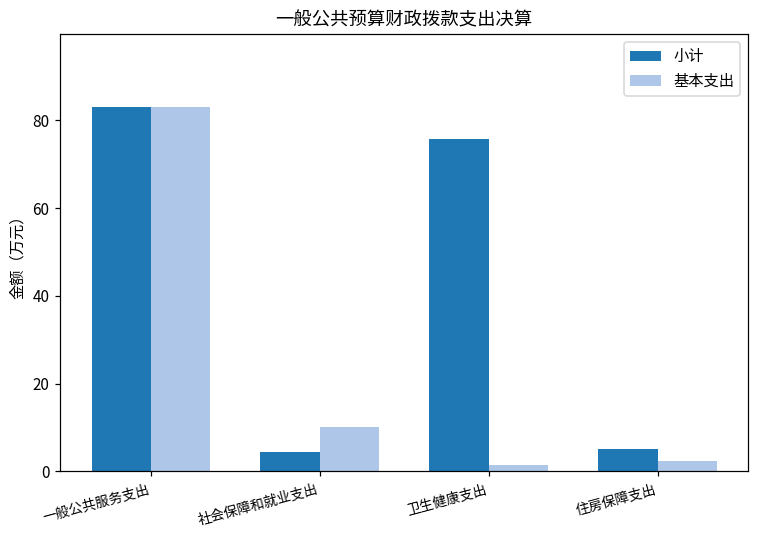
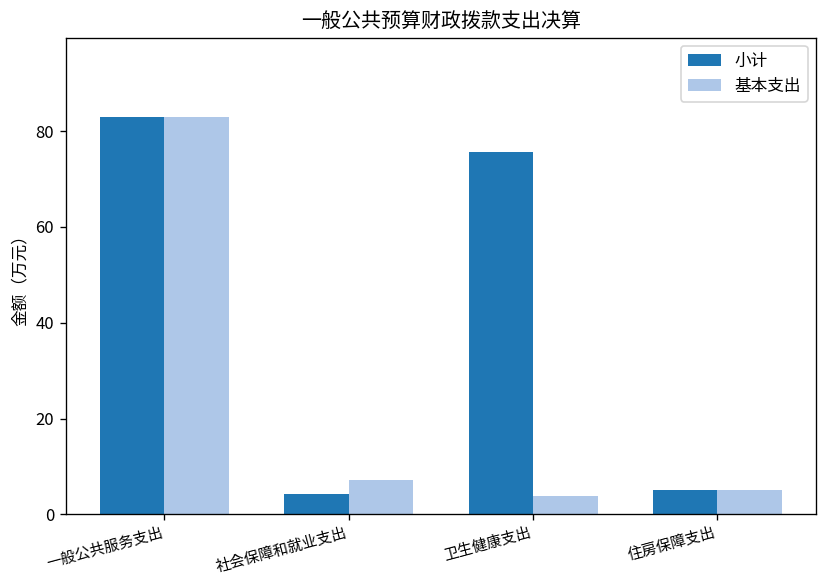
基本支出, 社会保障和就业支出: 10 -> 7
基本支出, 卫生健康支出: 1 -> 4
基本支出, 住房保障支出: 2 -> 5
